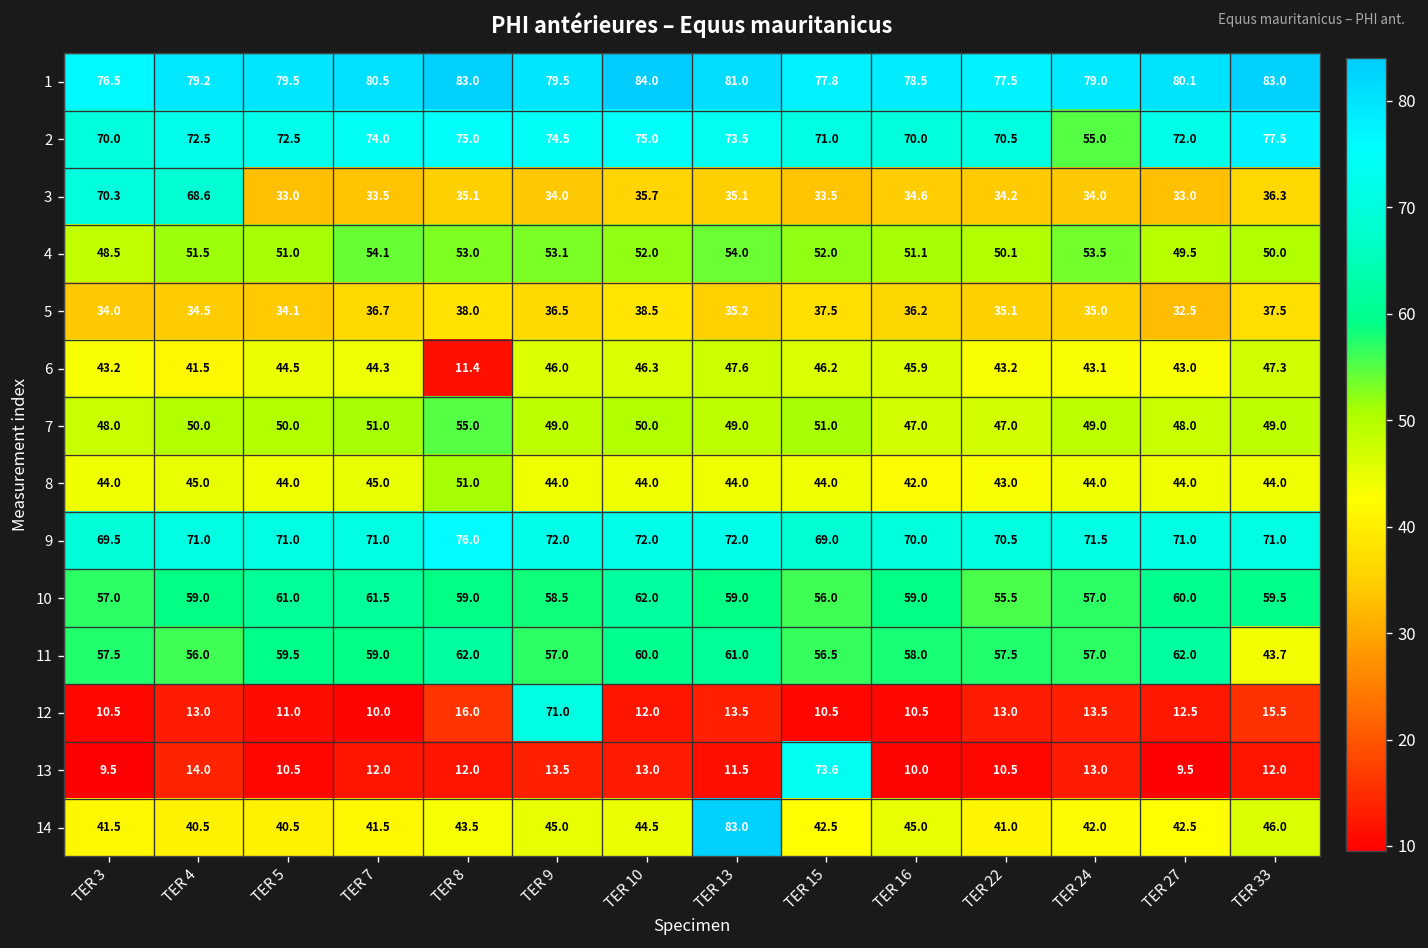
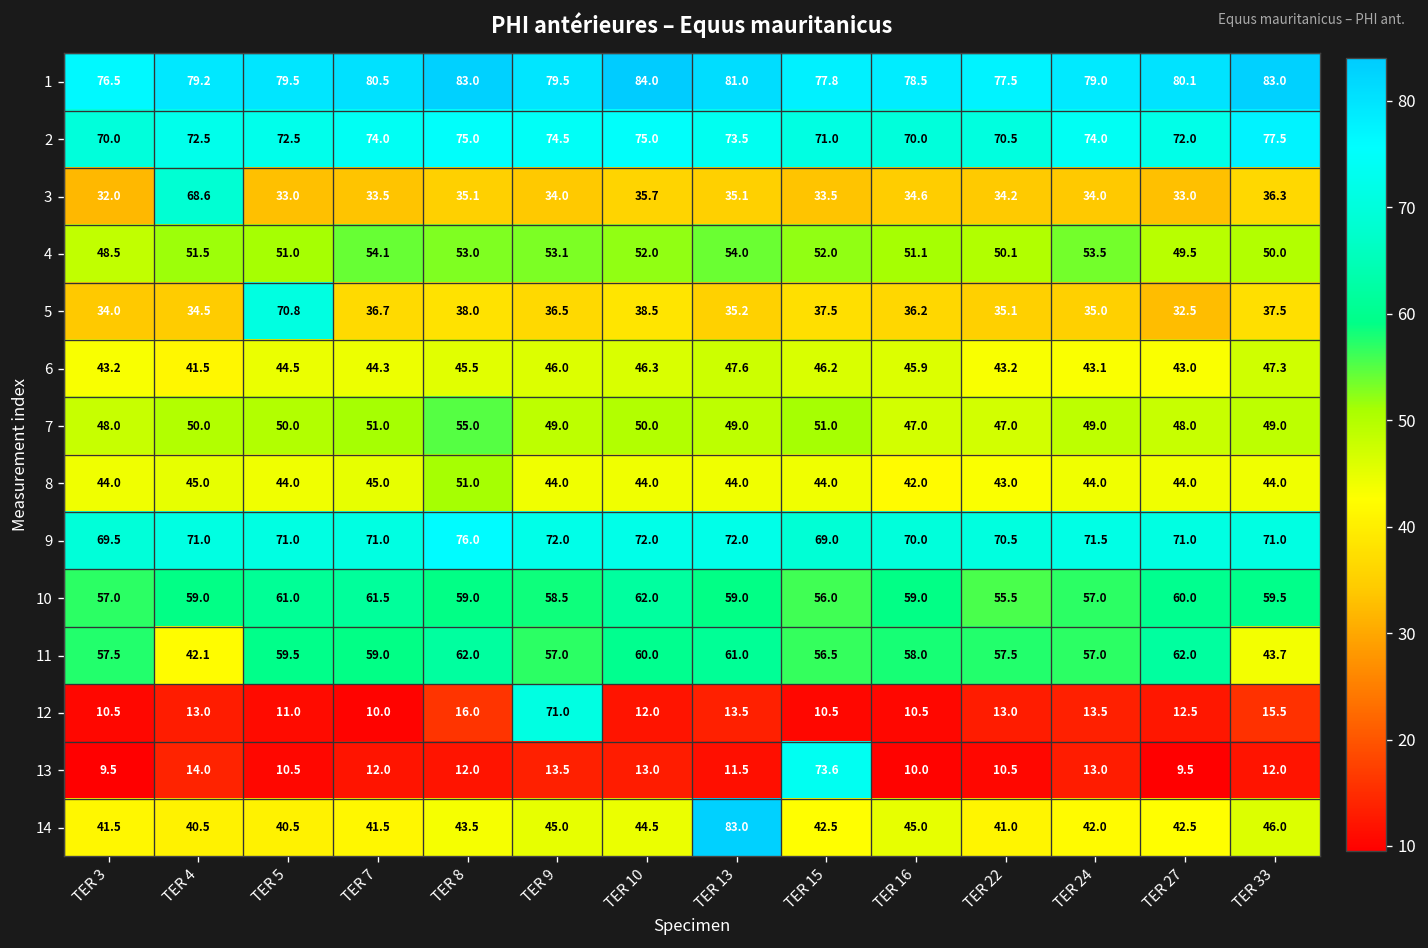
2, TER 24: 55.0 -> 74.0
3, TER 3: 70.3 -> 32.0
5, TER 5: 34.1 -> 70.8
6, TER 8: 11.4 -> 45.5
11, TER 4: 56.0 -> 42.1
